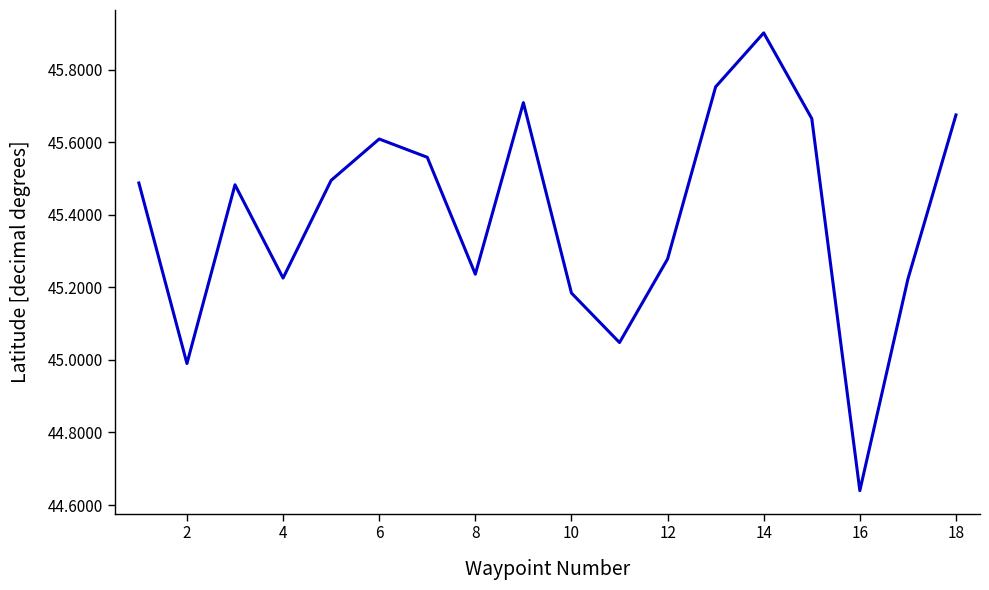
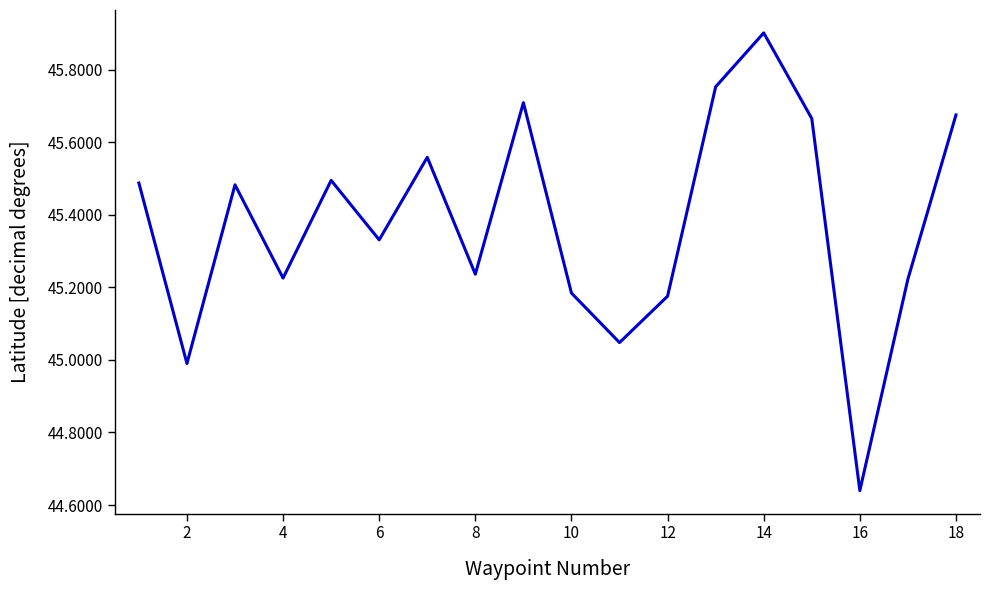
6: 45.61 -> 45.33
12: 45.28 -> 45.18
